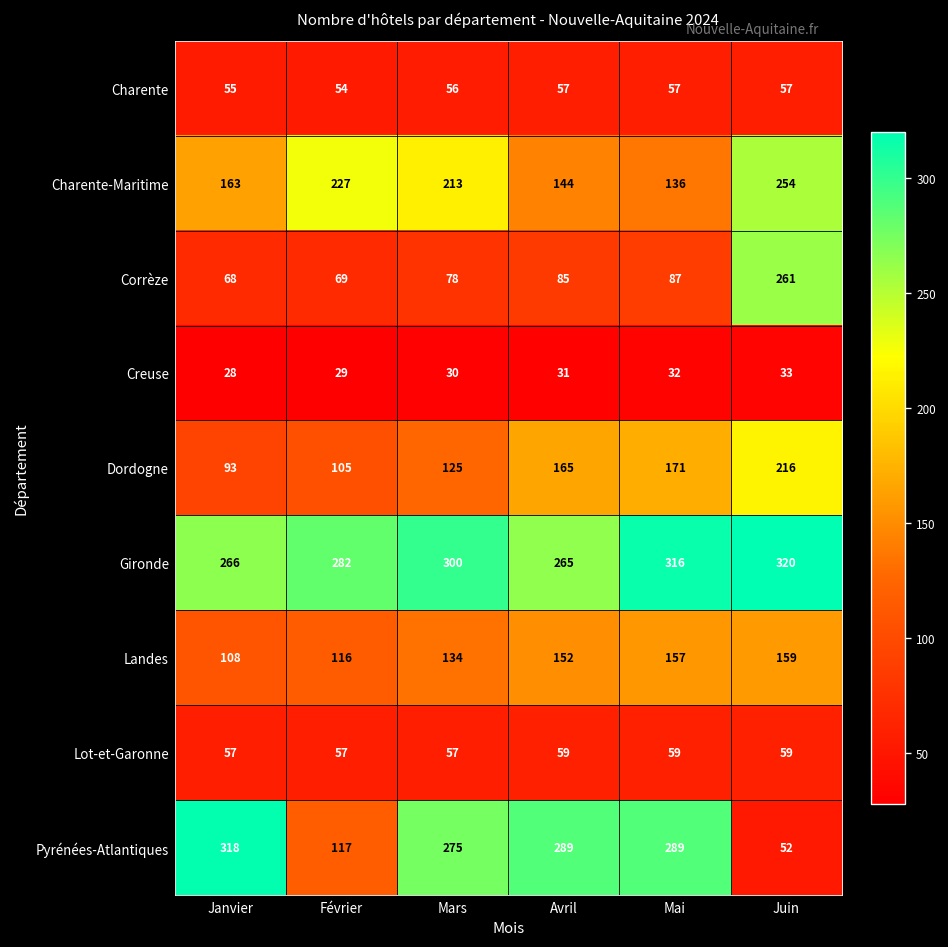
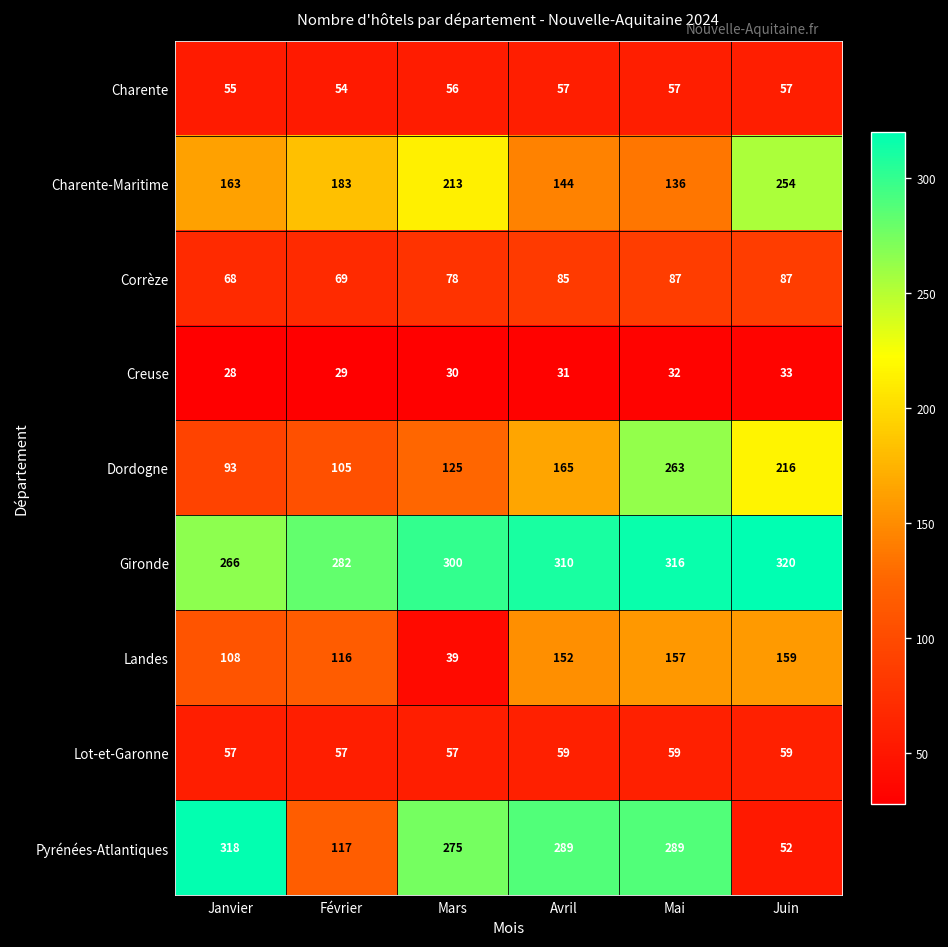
Charente-Maritime, Février: 227 -> 183
Corrèze, Juin: 261 -> 87
Dordogne, Mai: 171 -> 263
Gironde, Avril: 265 -> 310
Landes, Mars: 134 -> 39
